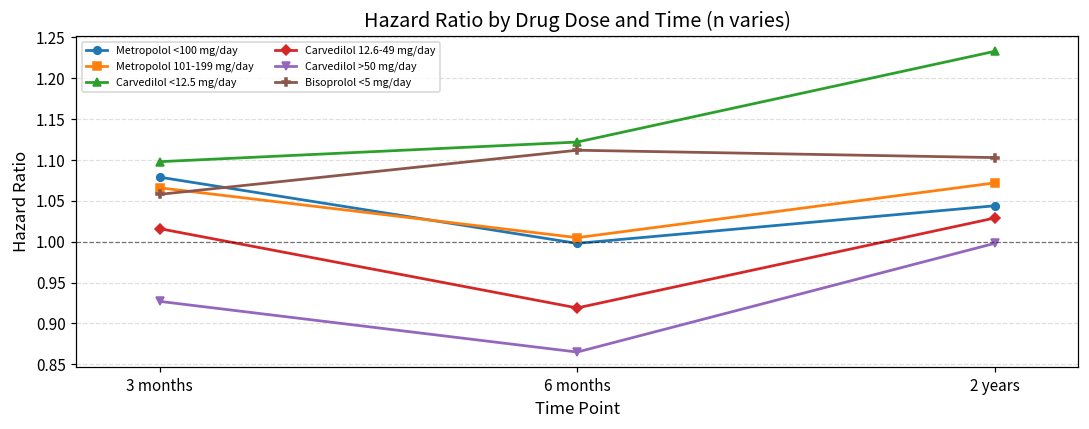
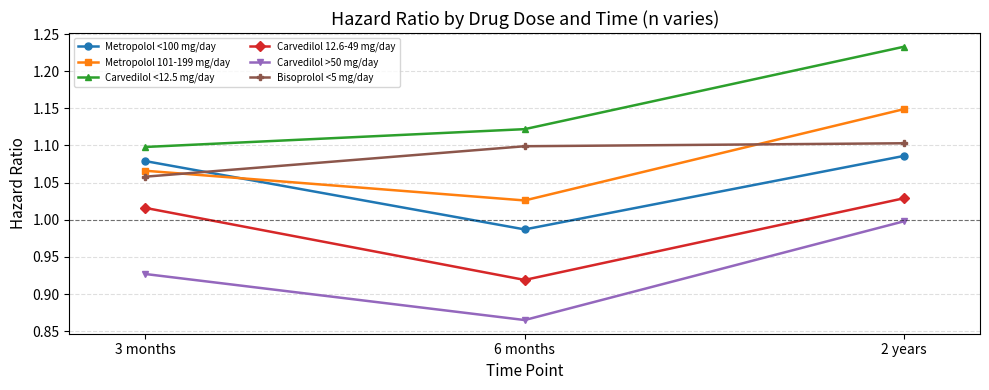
Metropolol <100 mg/day, 6 months: 1.00 -> 0.99
Metropolol 101-199 mg/day, 6 months: 1.01 -> 1.03
Bisoprolol <5 mg/day, 6 months: 1.11 -> 1.10
Metropolol <100 mg/day, 2 years: 1.04 -> 1.09
Metropolol 101-199 mg/day, 2 years: 1.07 -> 1.15
